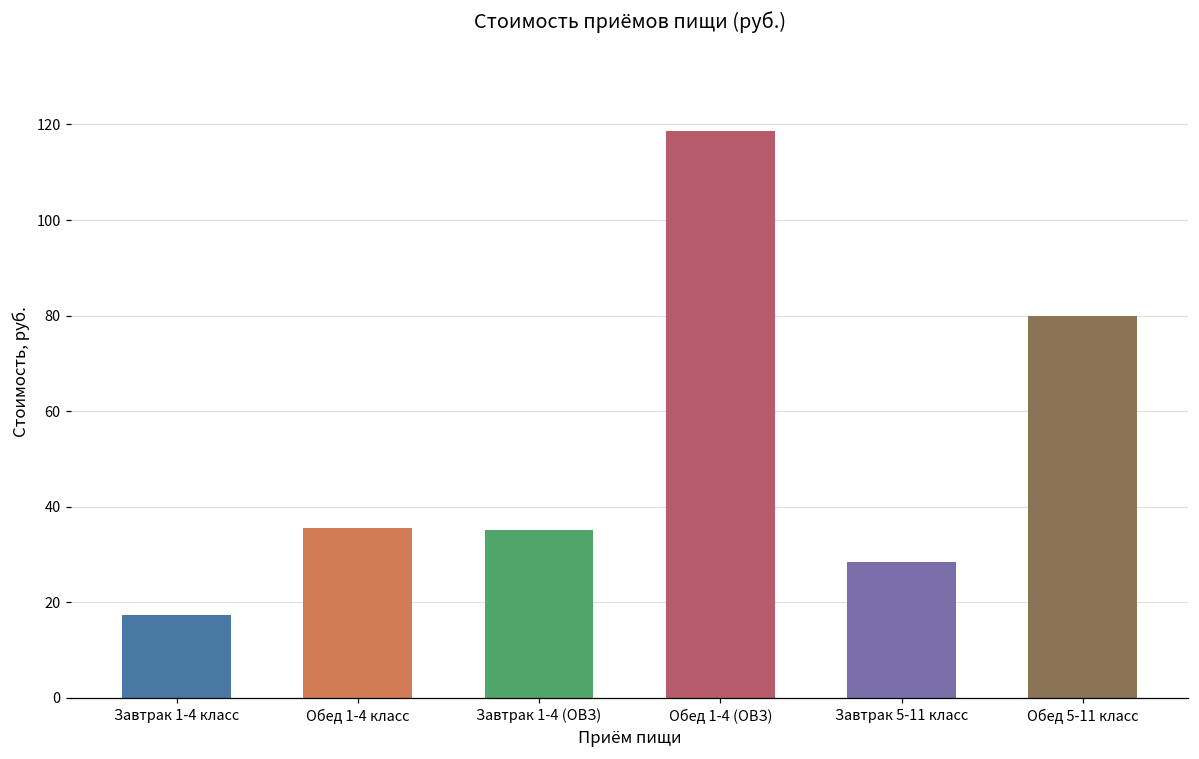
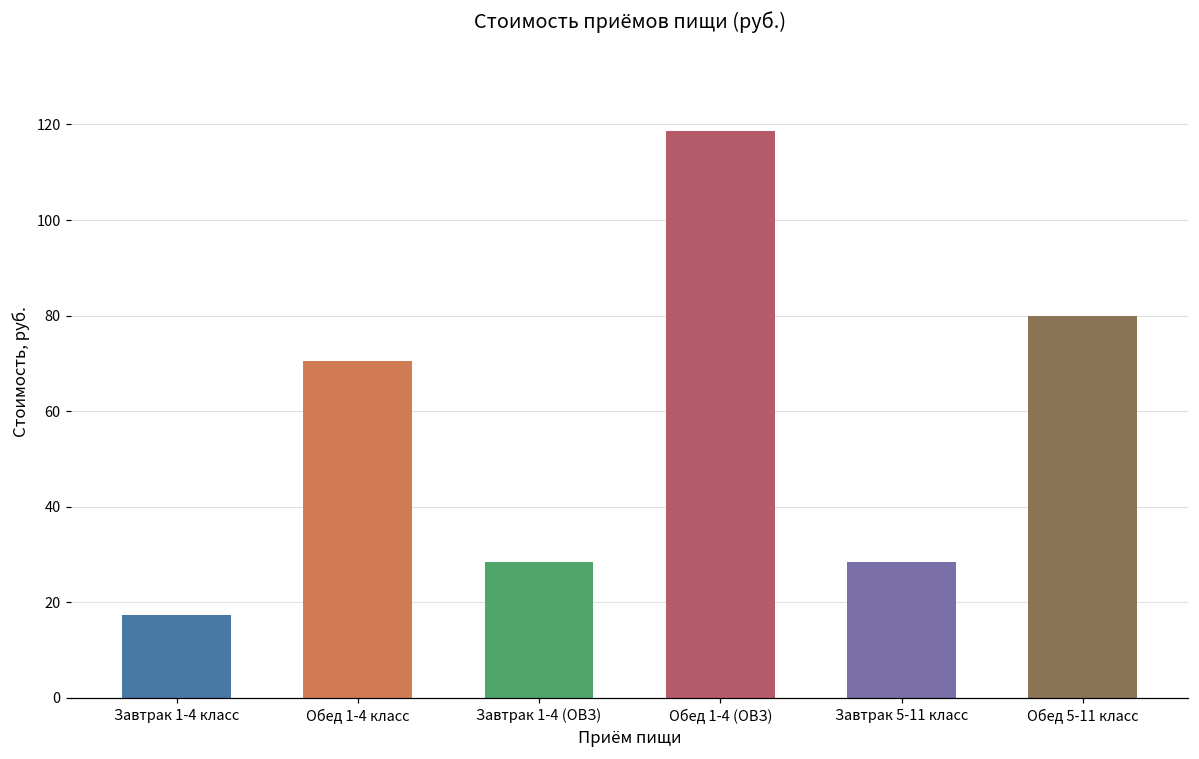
Обед 1-4 класс: 36 -> 71
Завтрак 1-4 (ОВЗ): 35 -> 29
